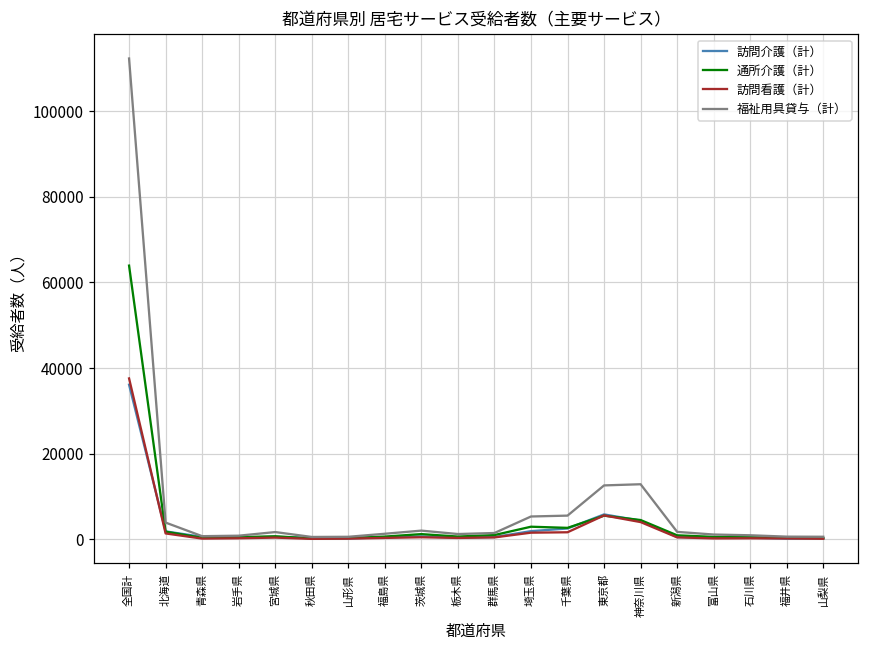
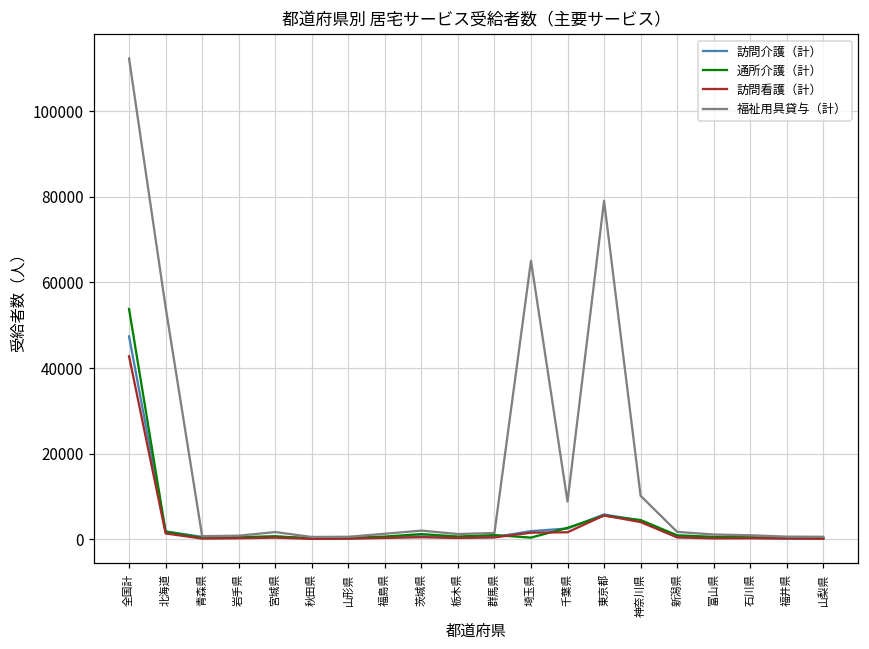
訪問介護（計）, 全国計: 36000 -> 47000
通所介護（計）, 全国計: 64000 -> 54000
訪問看護（計）, 全国計: 38000 -> 43000
福祉用具貸与（計）, 北海道: 4000 -> 54000
通所介護（計）, 埼玉県: 3000 -> 0
福祉用具貸与（計）, 埼玉県: 5000 -> 65000
福祉用具貸与（計）, 千葉県: 6000 -> 9000
福祉用具貸与（計）, 東京都: 13000 -> 79000
福祉用具貸与（計）, 神奈川県: 13000 -> 10000
